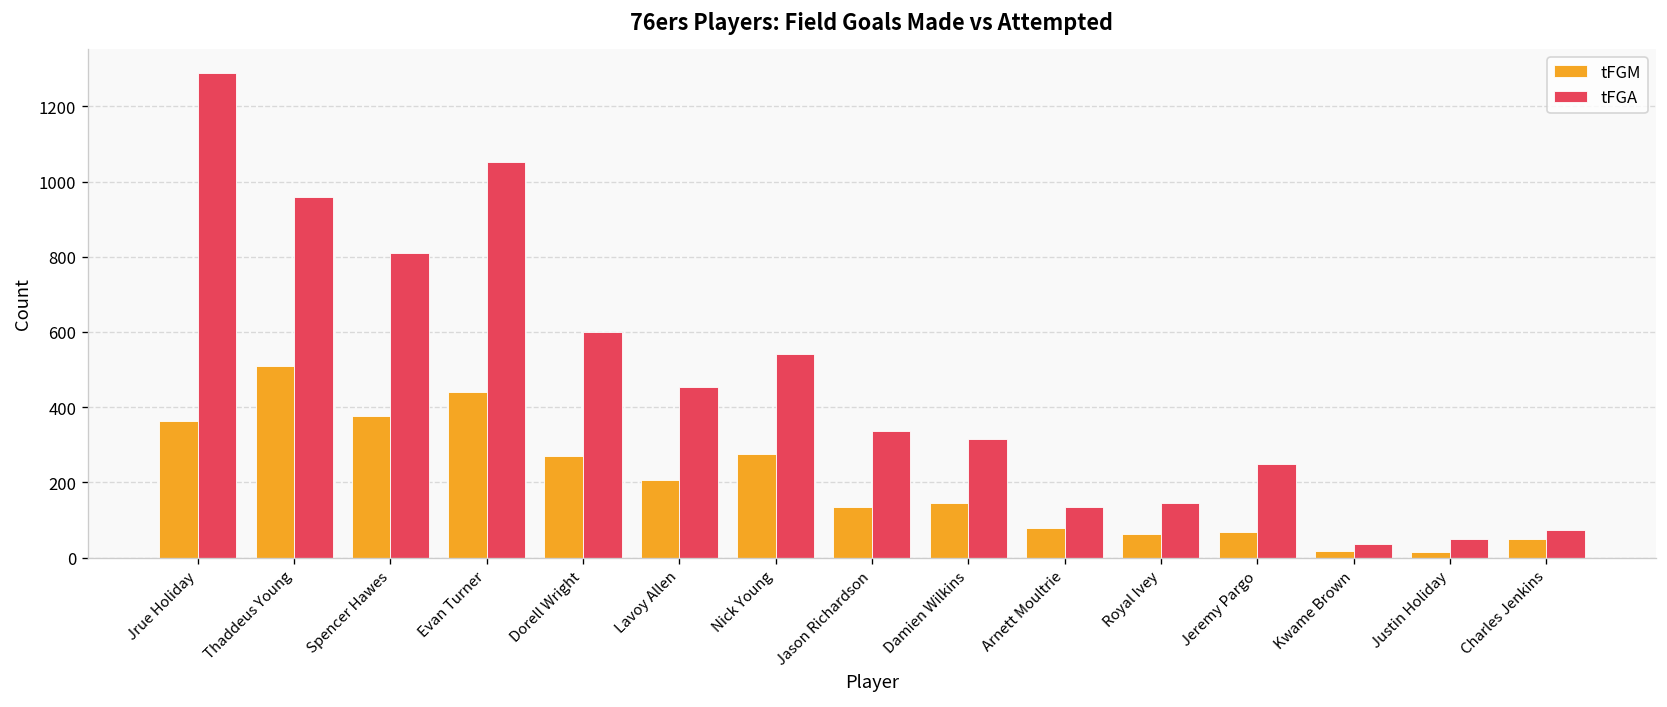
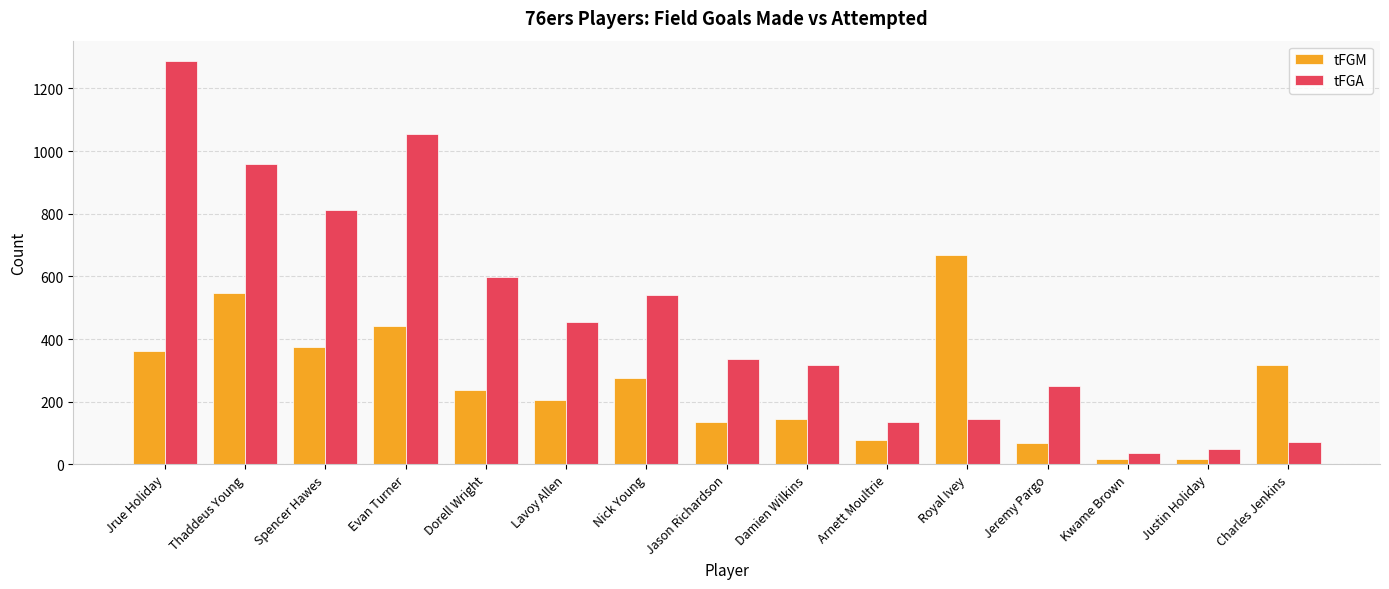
tFGM, Thaddeus Young: 510 -> 550
tFGM, Dorell Wright: 270 -> 240
tFGM, Royal Ivey: 60 -> 670
tFGM, Charles Jenkins: 50 -> 320
